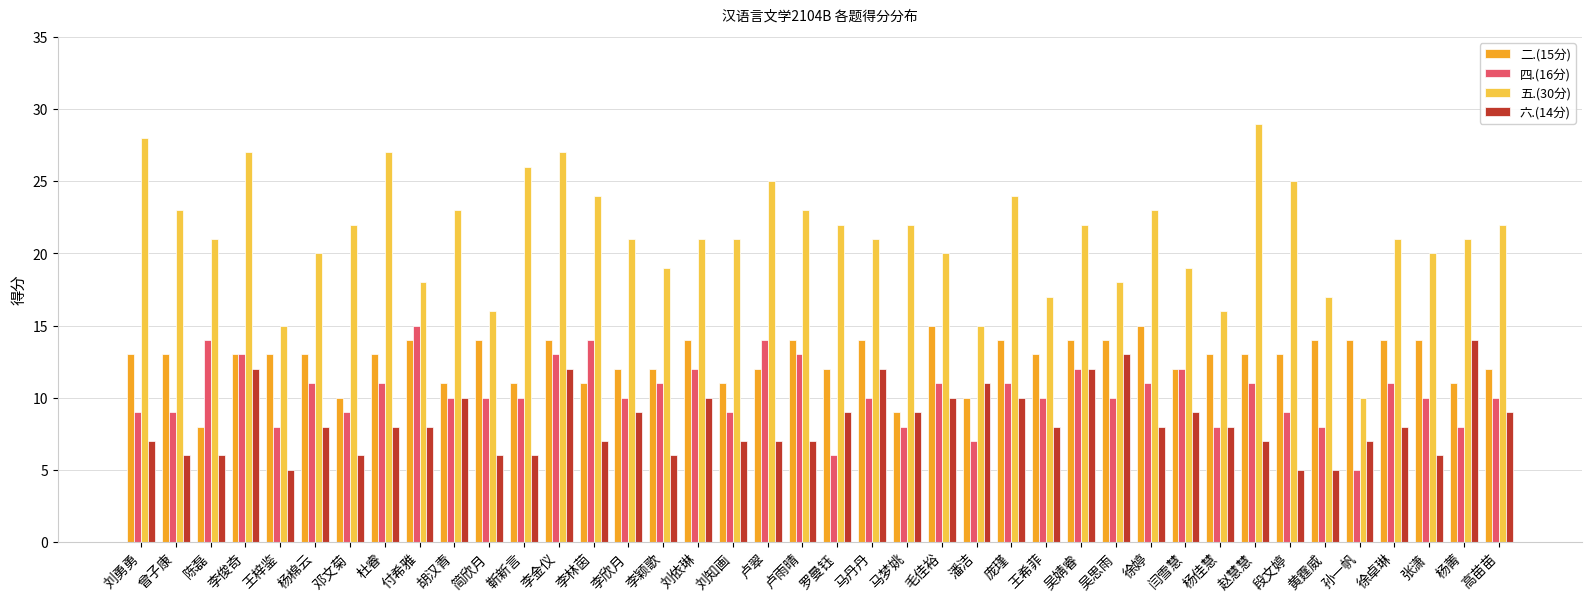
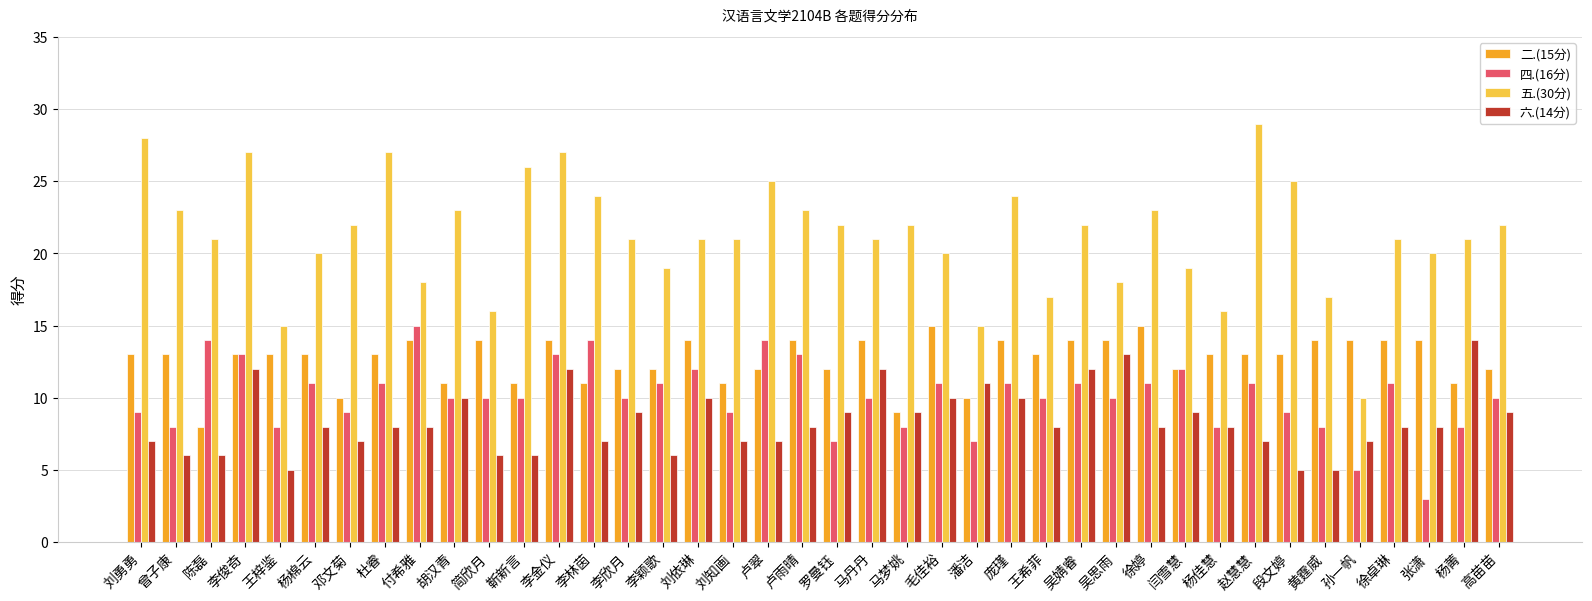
四.(16分), 曾子康: 9 -> 8
六.(14分), 邓文菊: 6 -> 7
六.(14分), 卢雨晴: 7 -> 8
四.(16分), 罗曼钰: 6 -> 7
四.(16分), 吴婧睿: 12 -> 11
四.(16分), 张潇: 10 -> 3
六.(14分), 张潇: 6 -> 8
